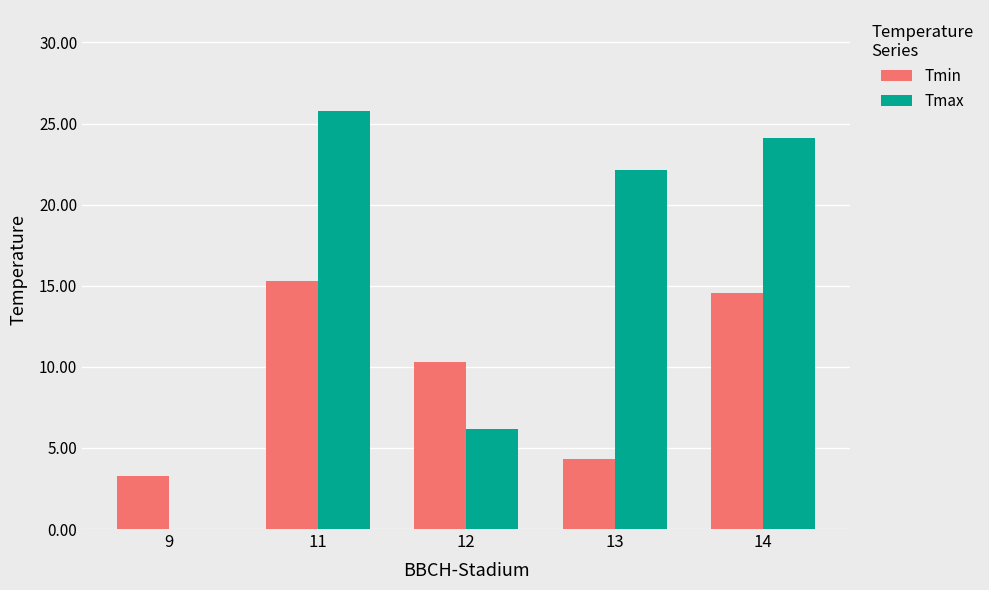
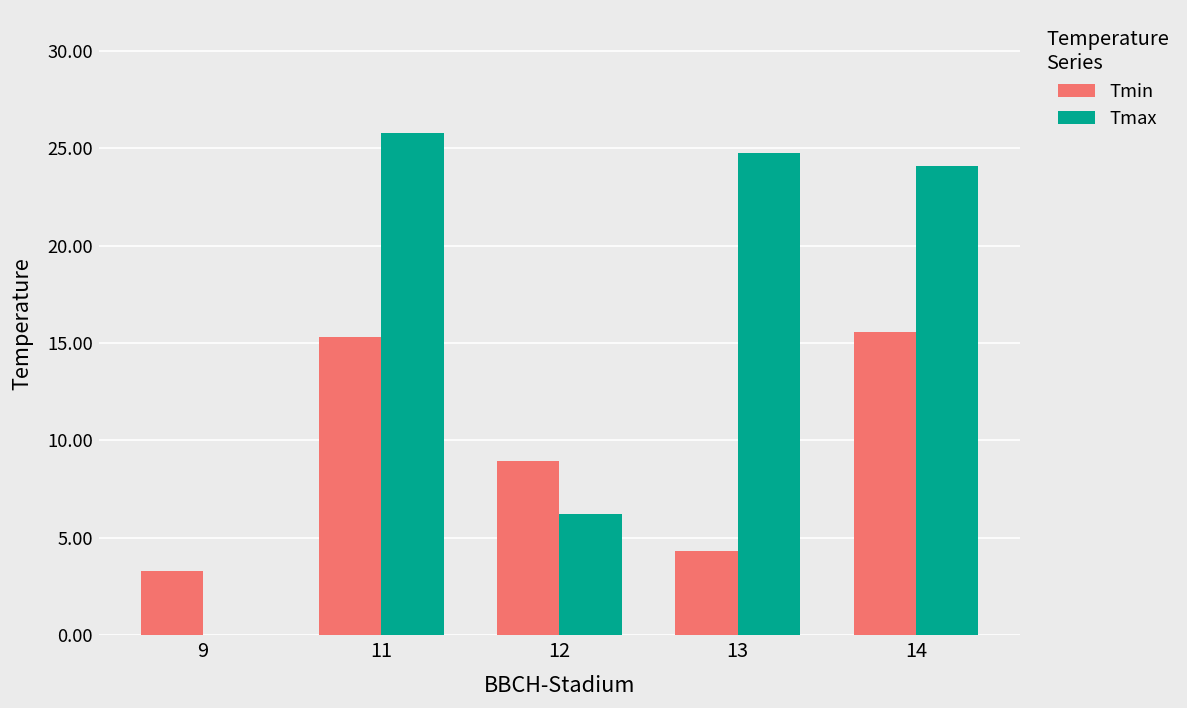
Tmin, 12: 10.3 -> 8.9
Tmax, 13: 22.1 -> 24.8
Tmin, 14: 14.6 -> 15.5
